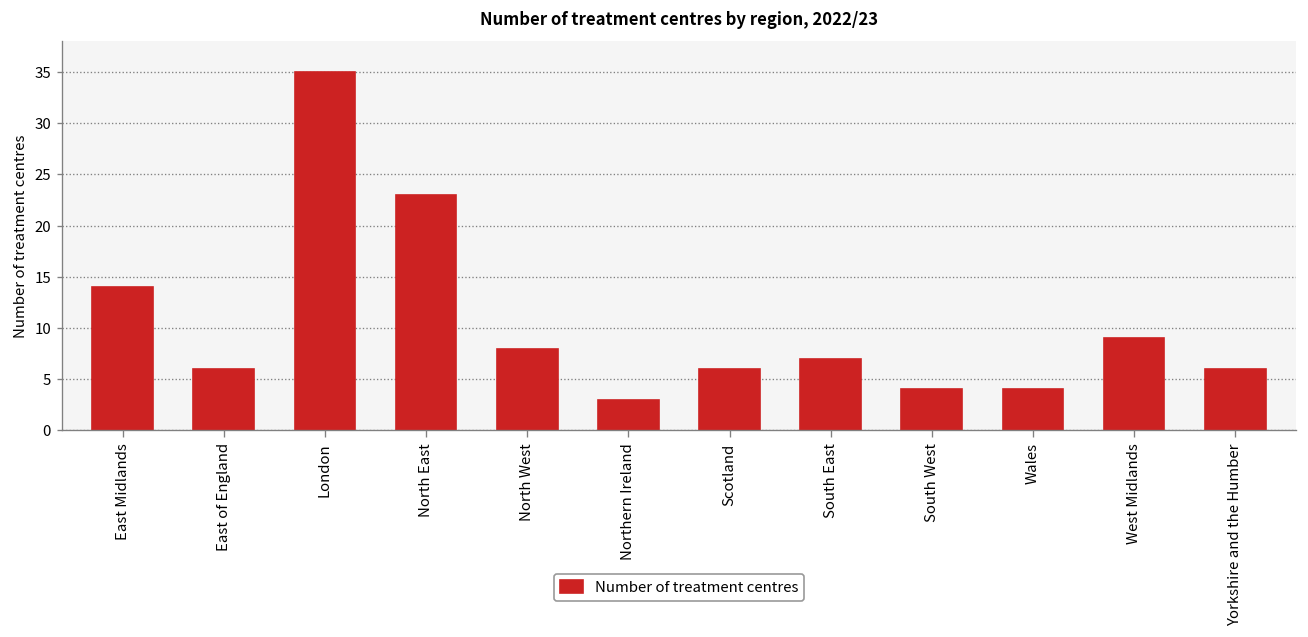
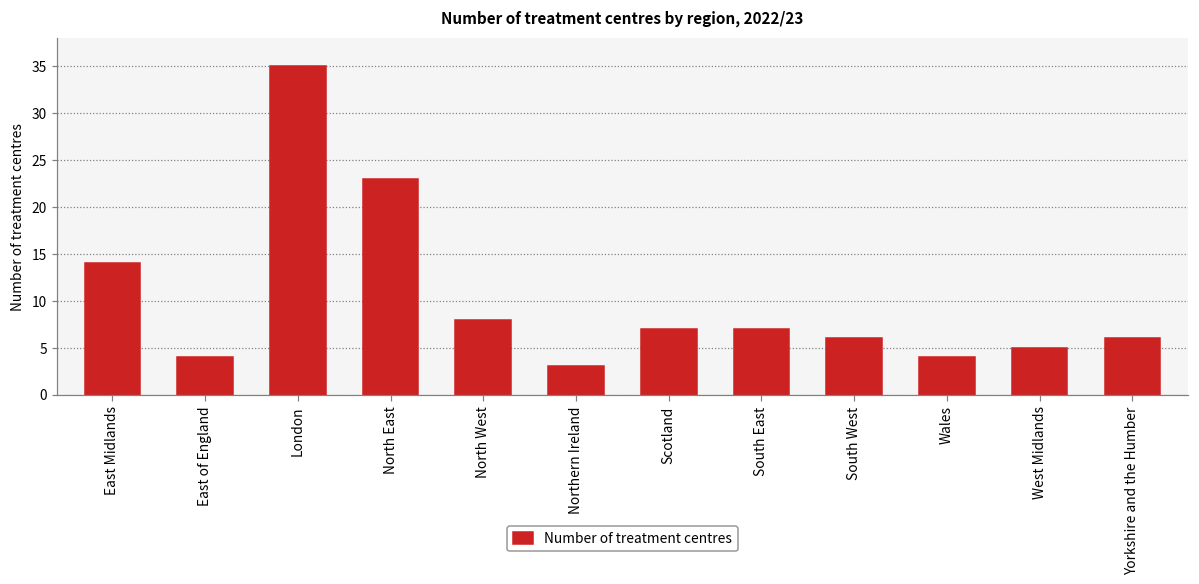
East of England: 6 -> 4
Scotland: 6 -> 7
South West: 4 -> 6
West Midlands: 9 -> 5
